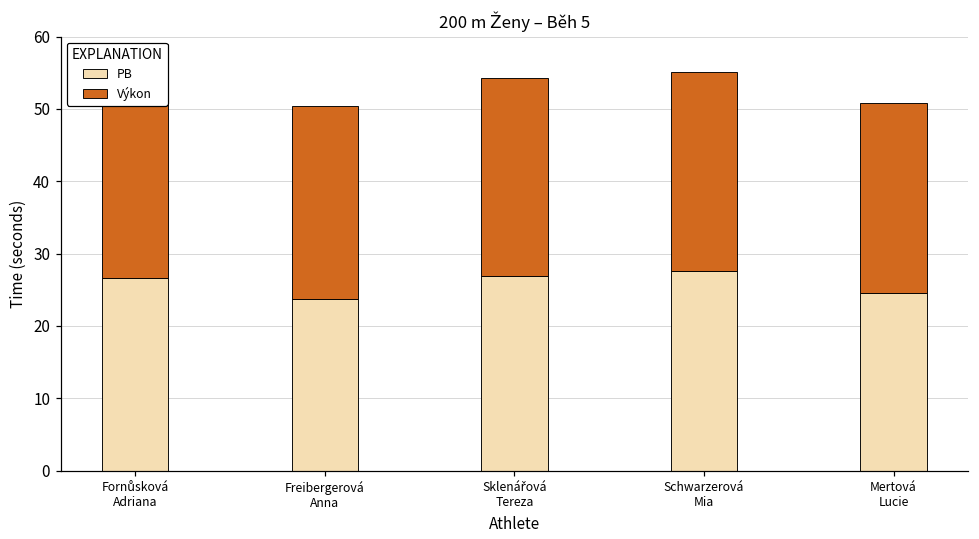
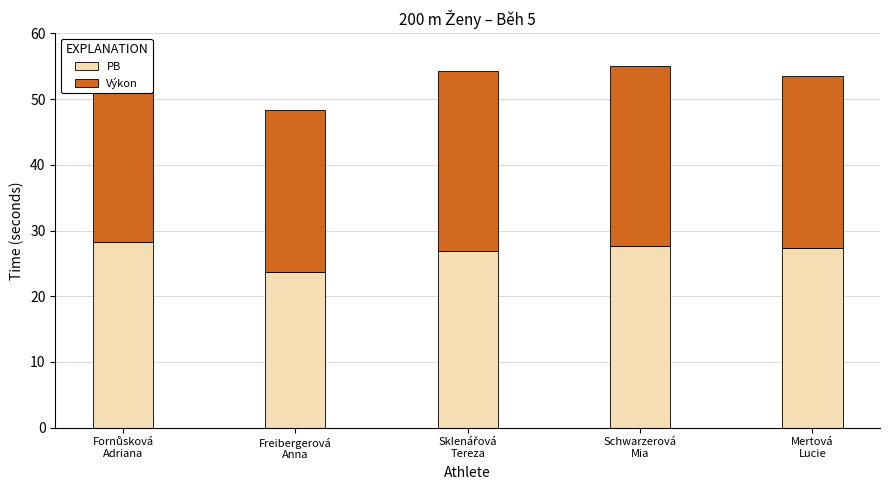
PB, Fornůsková Adriana: 27 -> 28
Výkon, Freibergerová Anna: 27 -> 25
PB, Mertová Lucie: 25 -> 27
